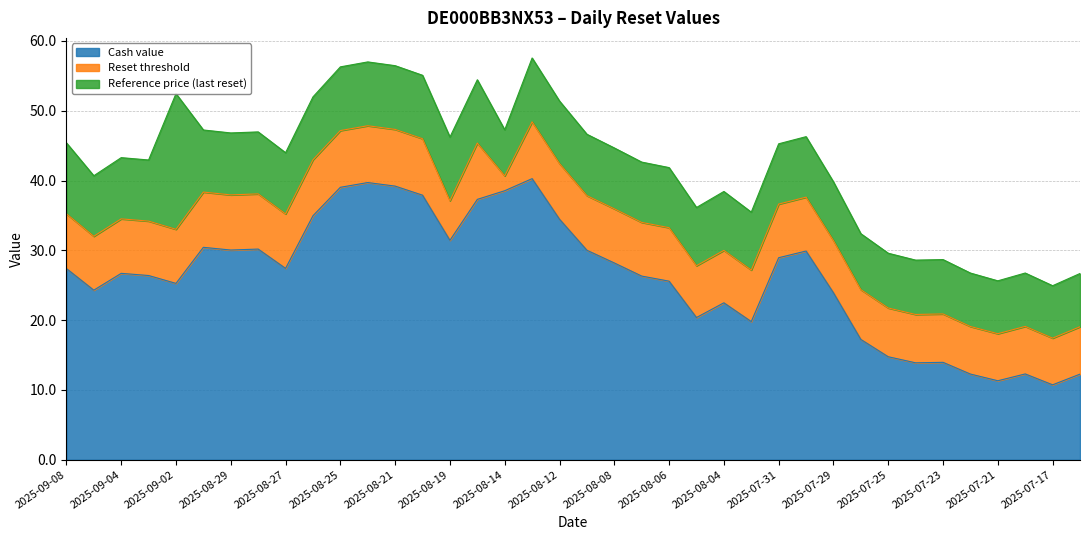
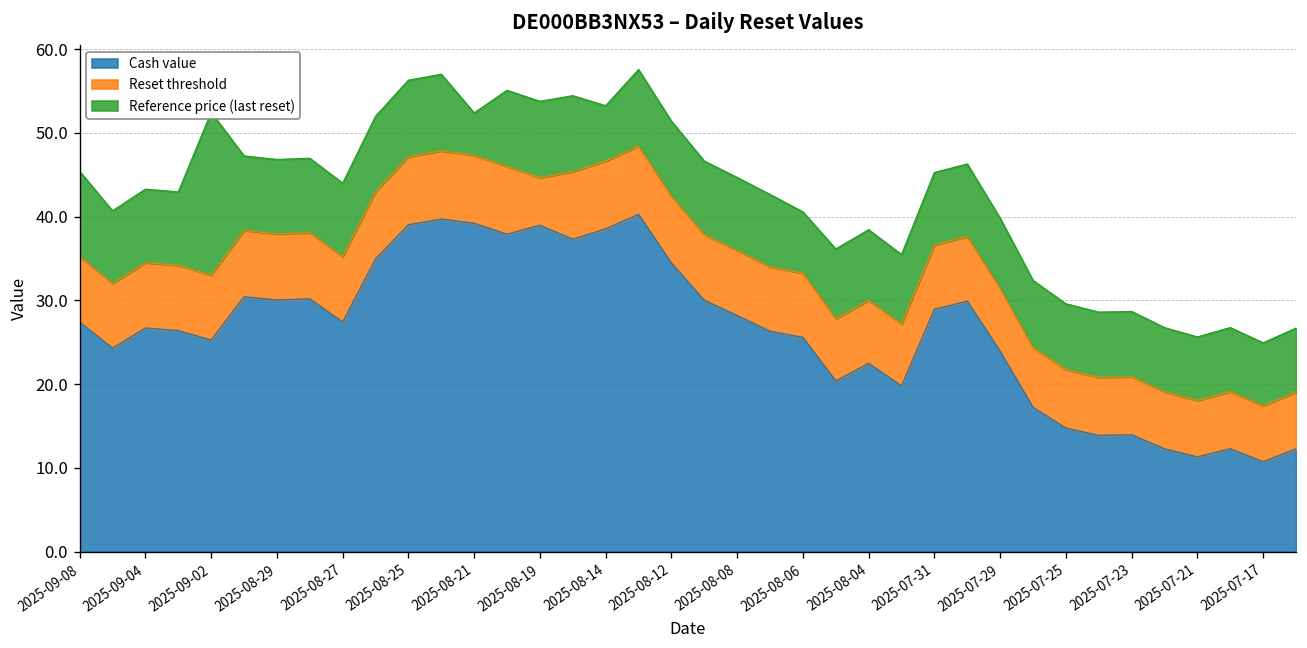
Reference price (last reset), 2025-08-21: 9 -> 5
Cash value, 2025-08-19: 31 -> 39
Reset threshold, 2025-08-14: 2 -> 8
Reference price (last reset), 2025-08-06: 9 -> 7
